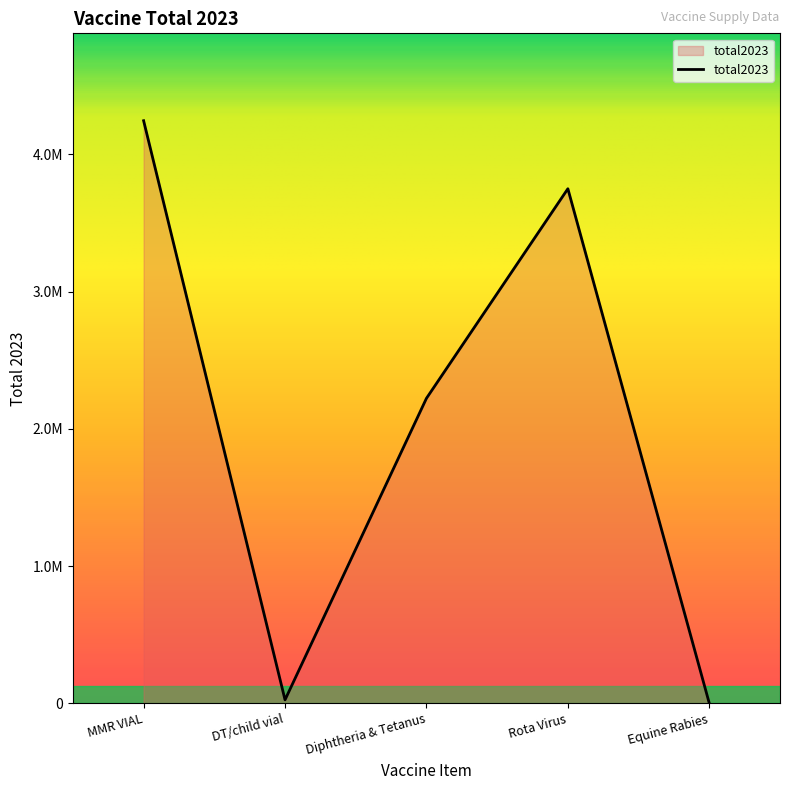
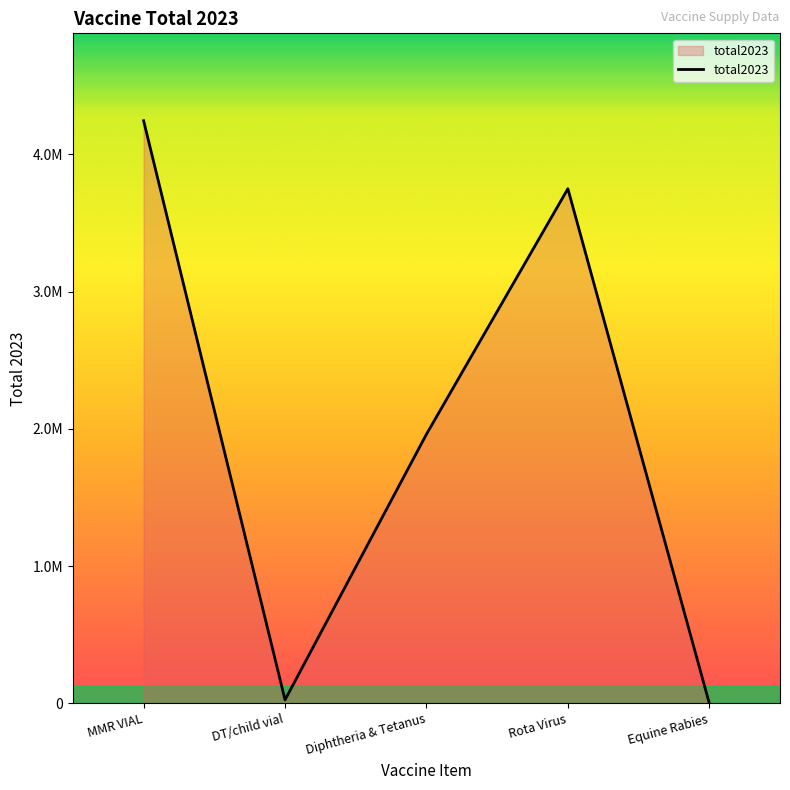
Diphtheria & Tetanus: 2220000 -> 1960000
